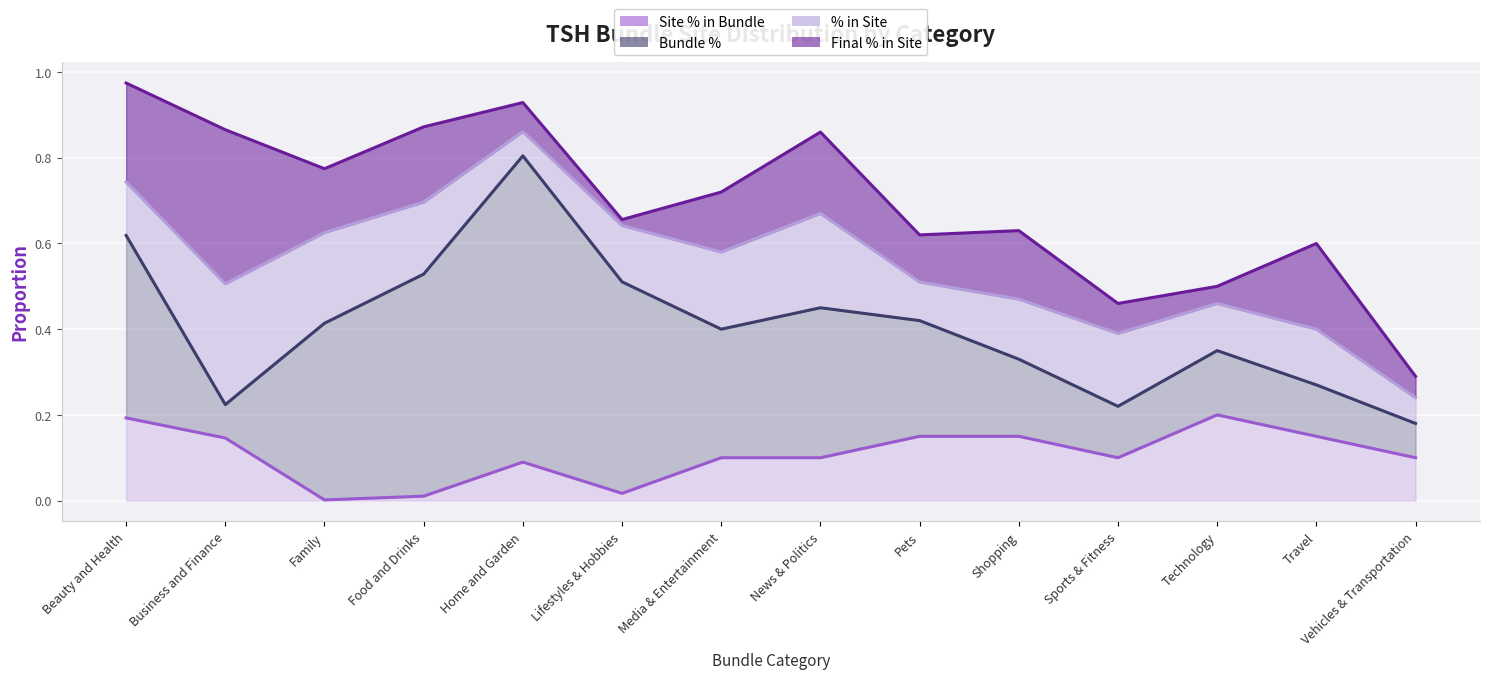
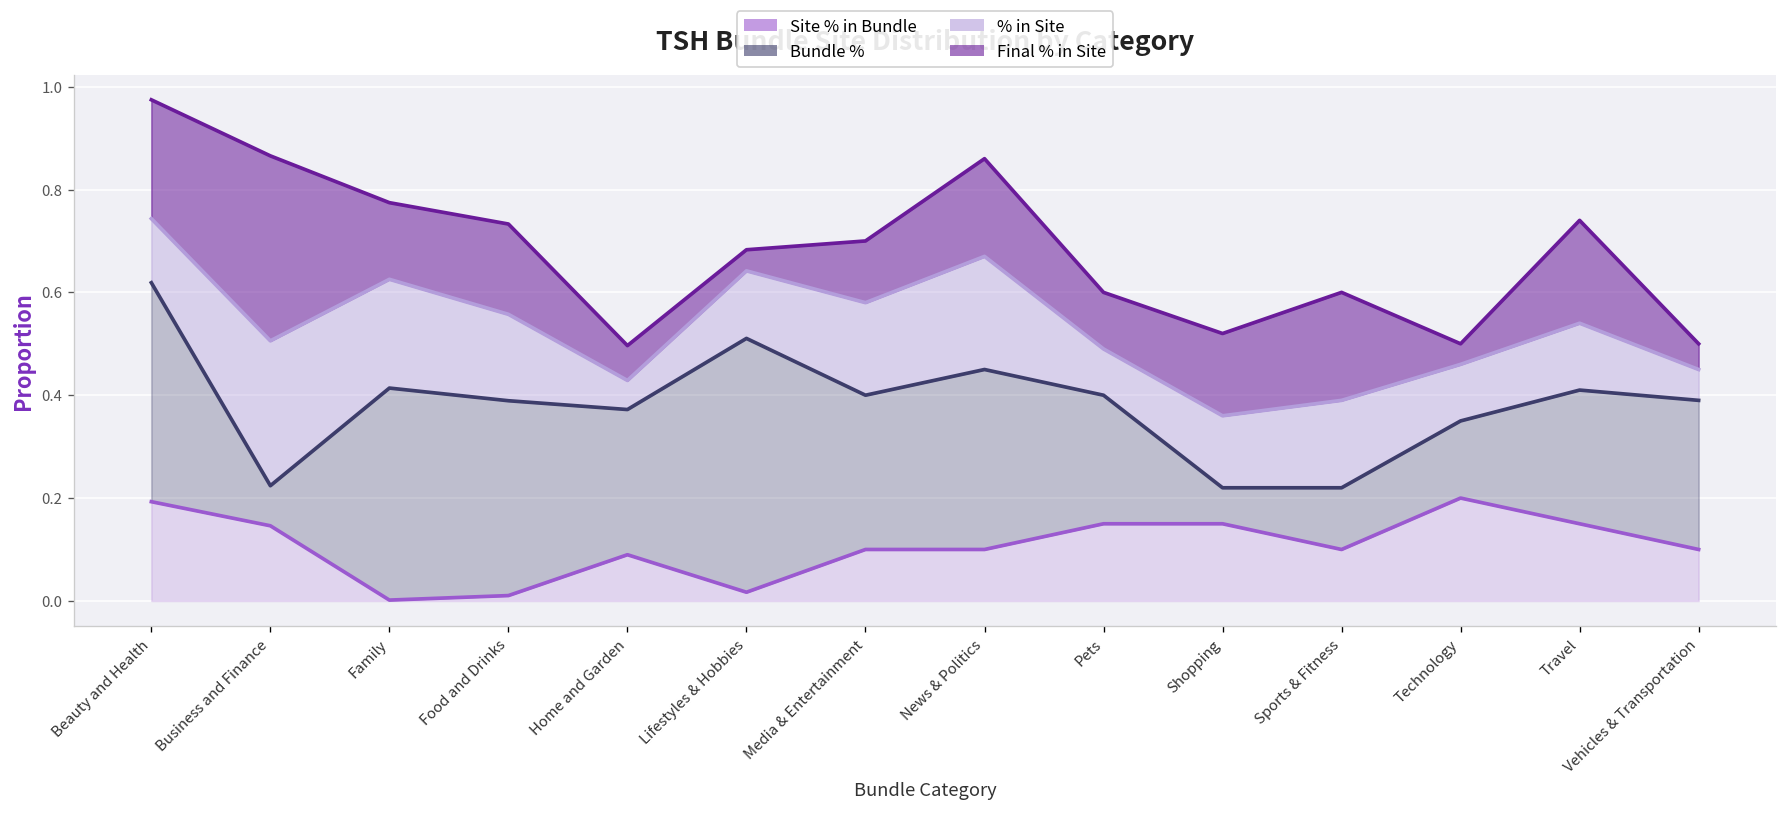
Bundle %, Food and Drinks: 0.52 -> 0.38
Bundle %, Home and Garden: 0.71 -> 0.28
Final % in Site, Lifestyles & Hobbies: 0.01 -> 0.04
Final % in Site, Media & Entertainment: 0.14 -> 0.12
Bundle %, Pets: 0.27 -> 0.25
Bundle %, Shopping: 0.18 -> 0.07
Final % in Site, Sports & Fitness: 0.07 -> 0.21
Bundle %, Travel: 0.12 -> 0.26
Bundle %, Vehicles & Transportation: 0.08 -> 0.29
